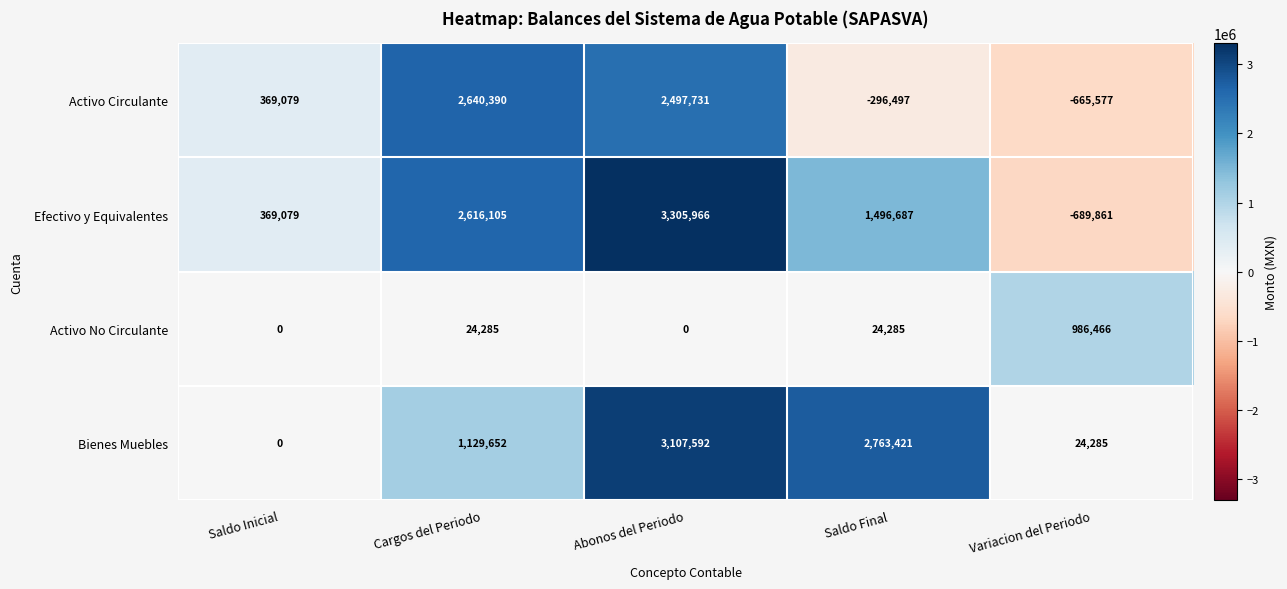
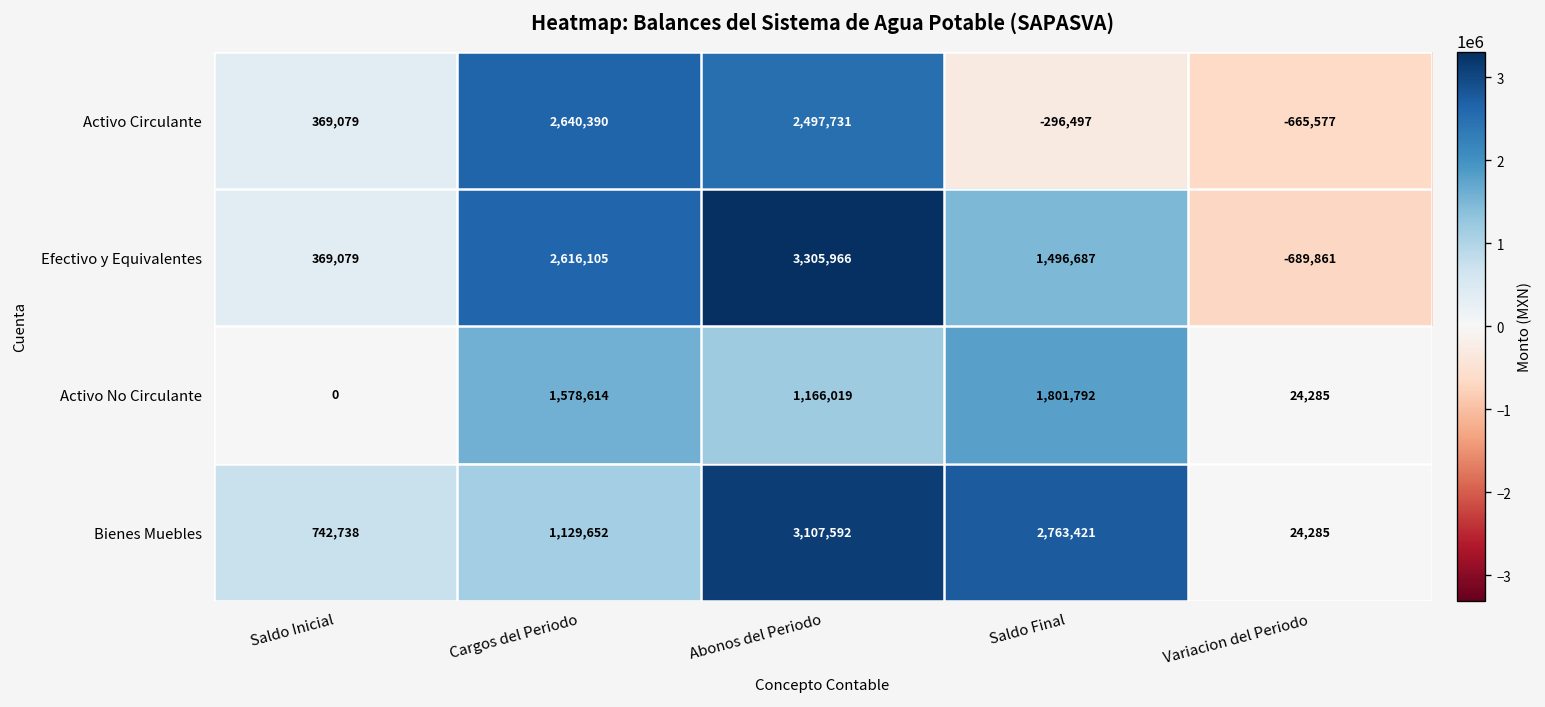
Activo No Circulante, Cargos del Periodo: 24,285 -> 1,578,614
Activo No Circulante, Abonos del Periodo: 0 -> 1,166,019
Activo No Circulante, Saldo Final: 24,285 -> 1,801,792
Activo No Circulante, Variacion del Periodo: 986,466 -> 24,285
Bienes Muebles, Saldo Inicial: 0 -> 742,738
